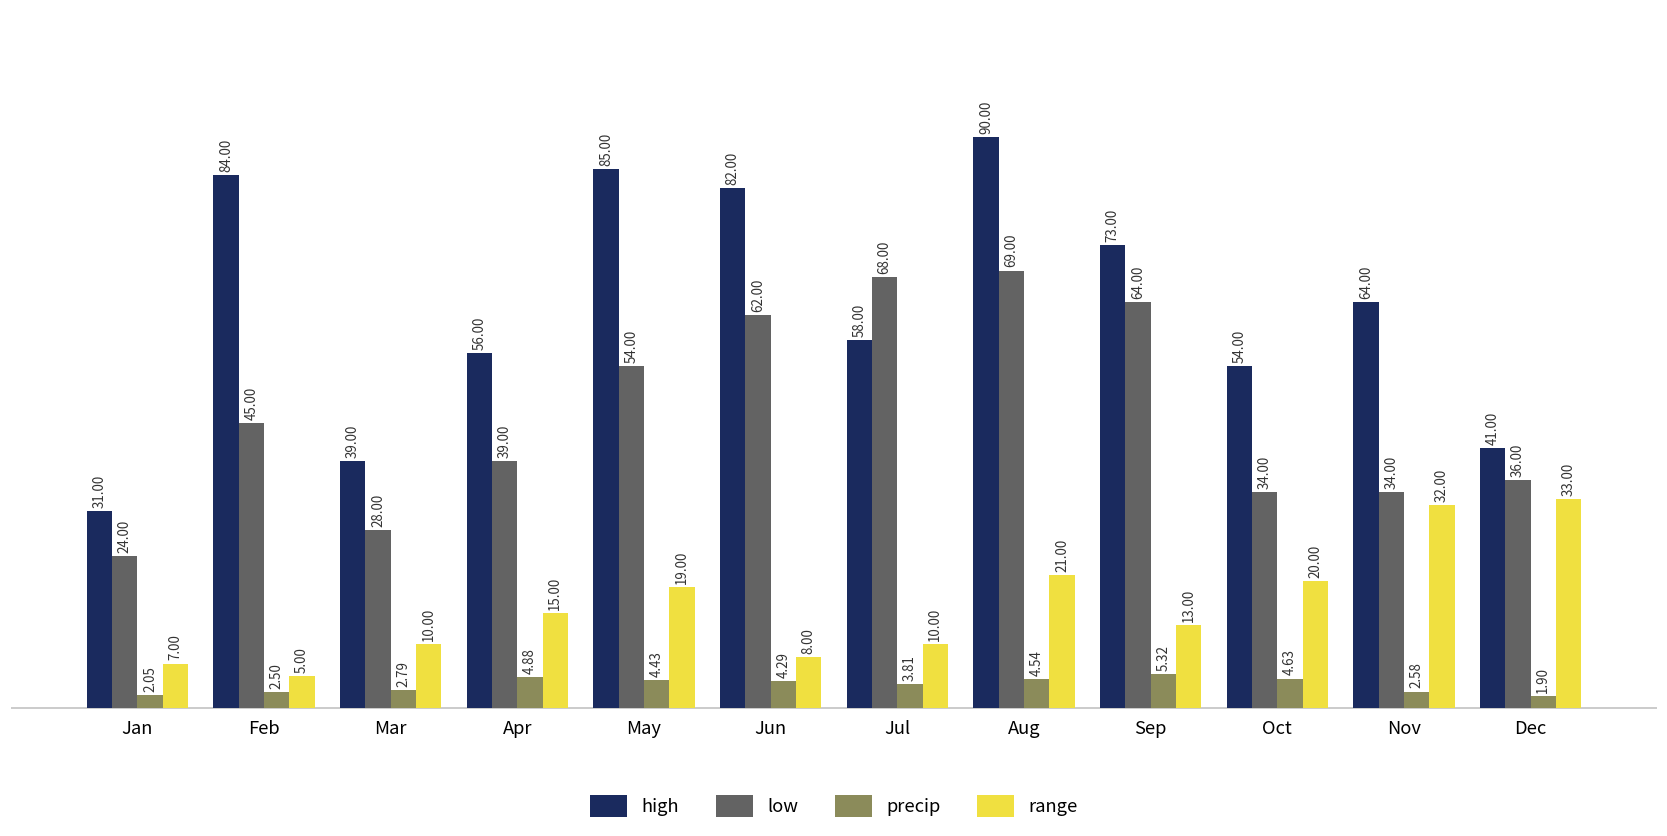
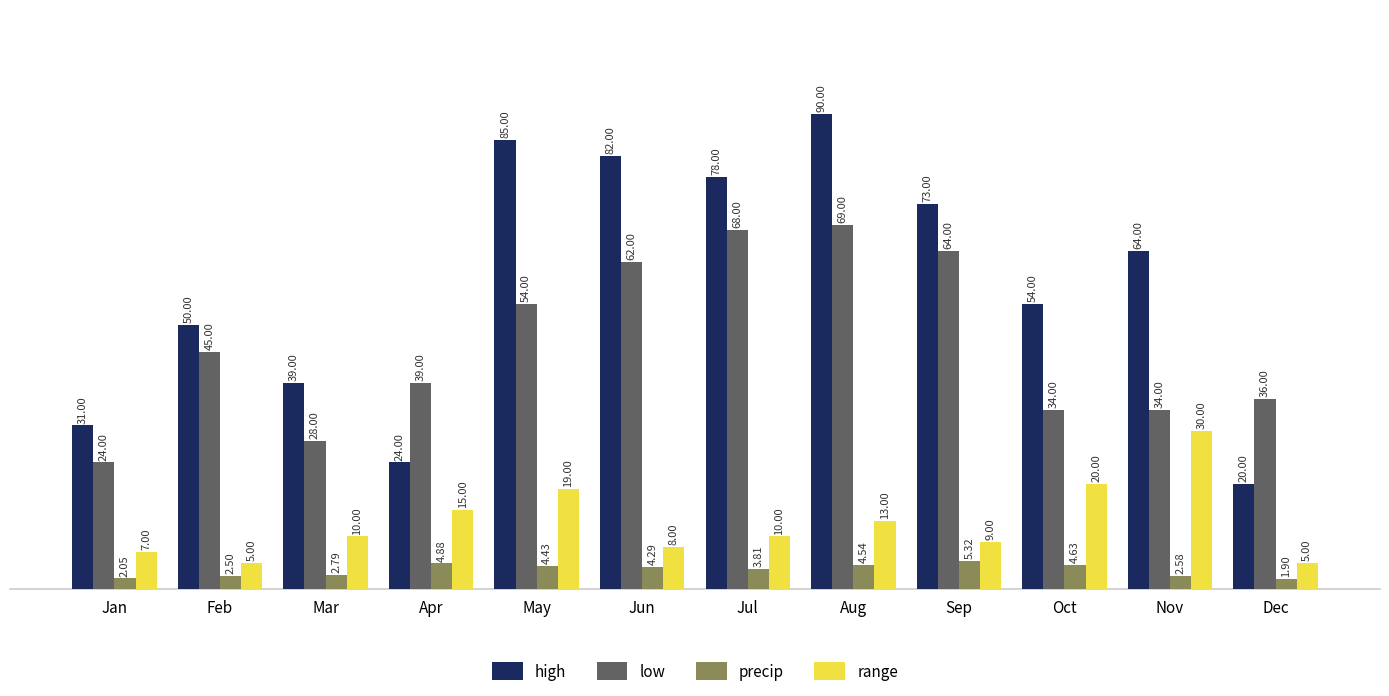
high, Feb: 84.00 -> 50.00
high, Apr: 56.00 -> 24.00
high, Jul: 58.00 -> 78.00
range, Aug: 21.00 -> 13.00
range, Sep: 13.00 -> 9.00
range, Nov: 32.00 -> 30.00
high, Dec: 41.00 -> 20.00
range, Dec: 33.00 -> 5.00
